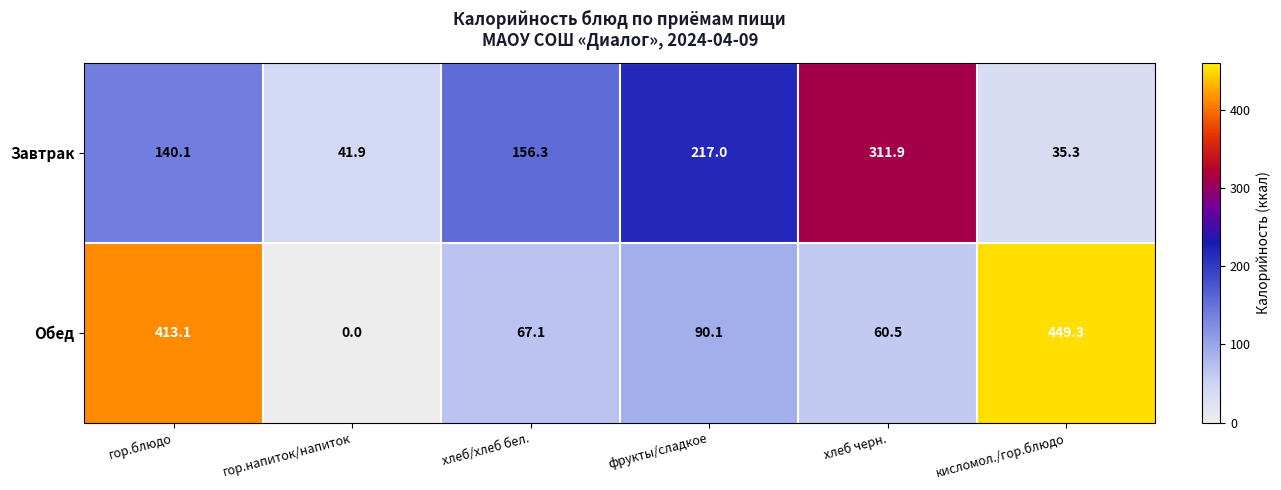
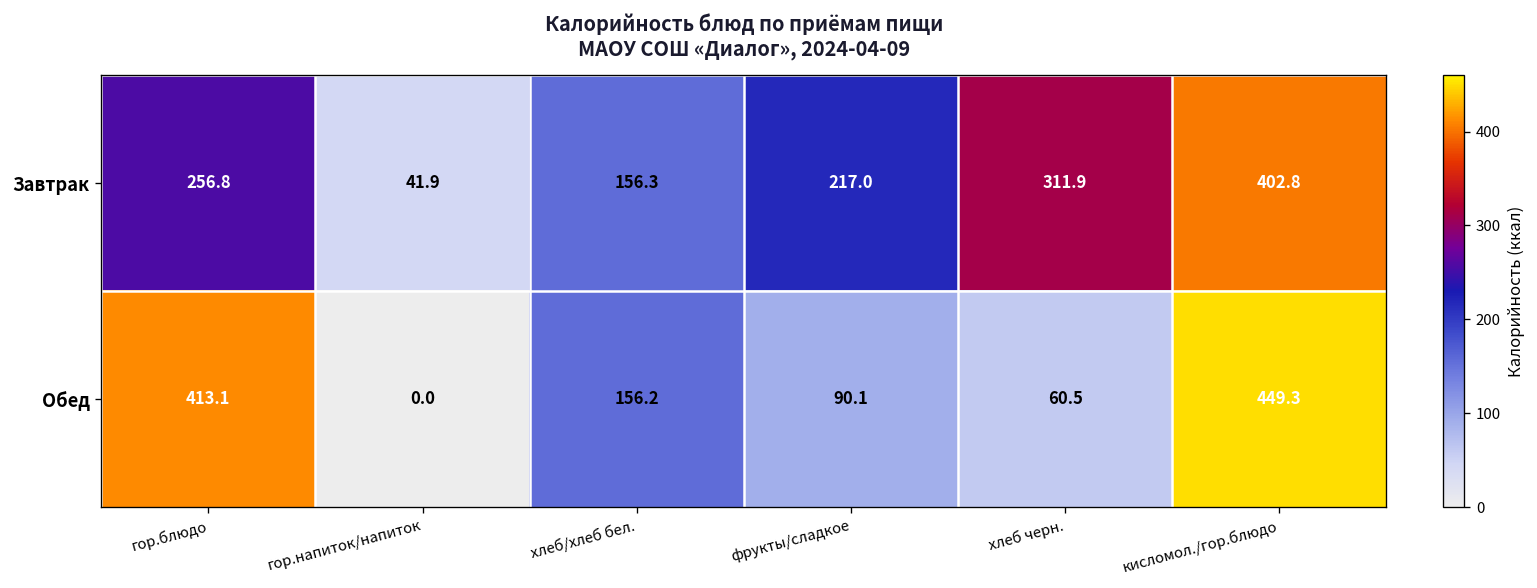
Завтрак, гор.блюдо: 140.1 -> 256.8
Завтрак, кисломол./гор.блюдо: 35.3 -> 402.8
Обед, хлеб/хлеб бел.: 67.1 -> 156.2
